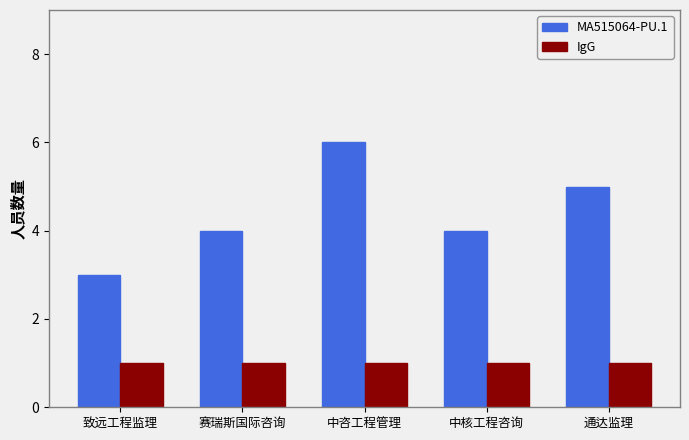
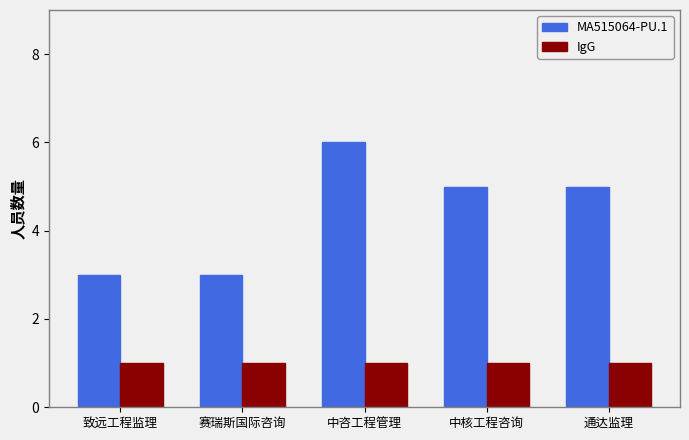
MA515064-PU.1, 赛瑞斯国际咨询: 4 -> 3
MA515064-PU.1, 中核工程咨询: 4 -> 5
